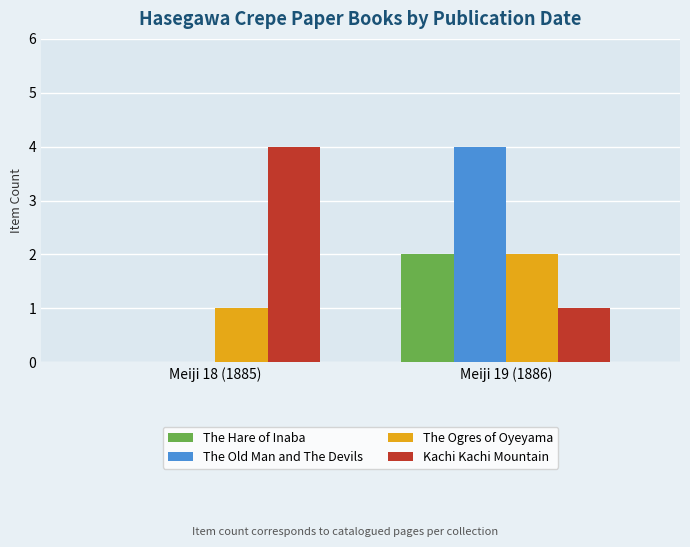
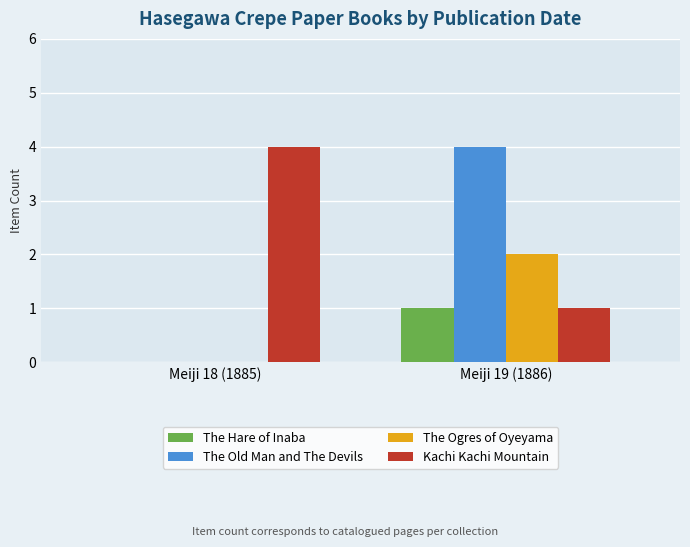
The Ogres of Oyeyama, Meiji 18 (1885): 1 -> 0
The Hare of Inaba, Meiji 19 (1886): 2 -> 1
